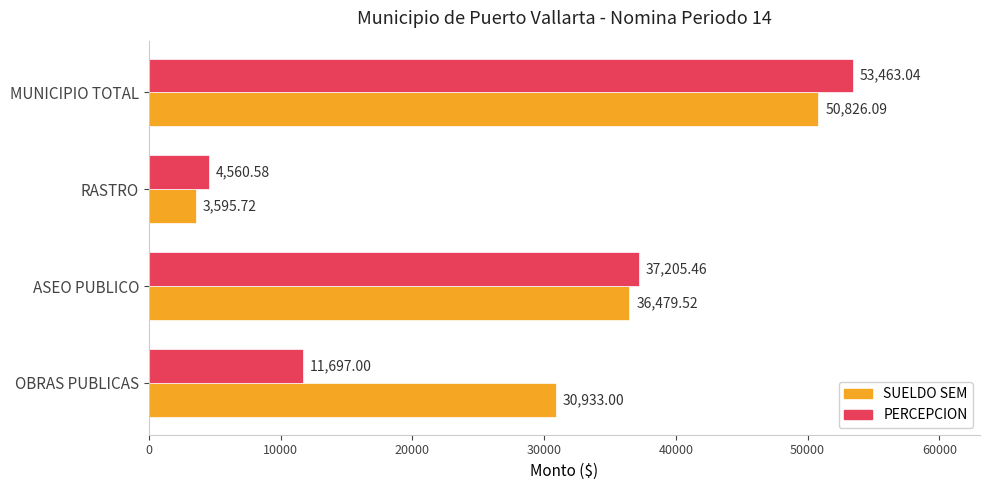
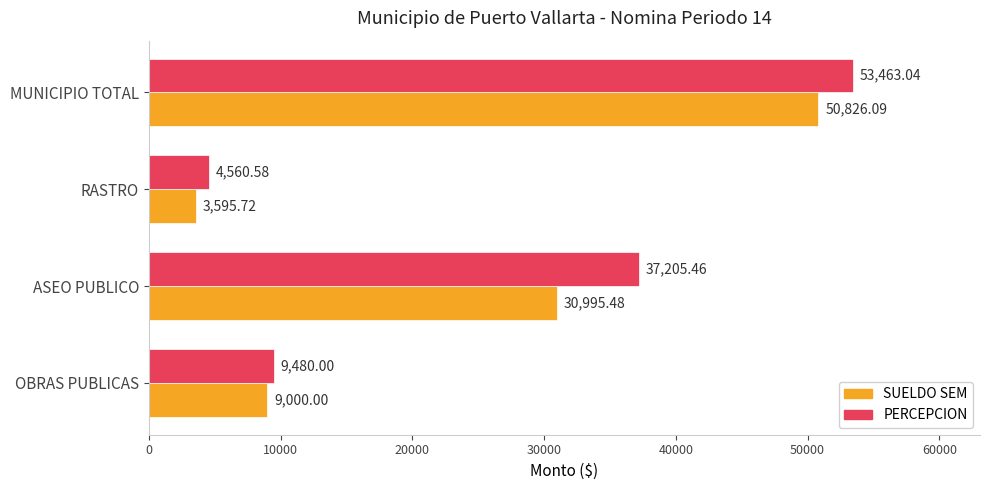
SUELDO SEM, ASEO PUBLICO: 36,479.52 -> 30,995.48
PERCEPCION, OBRAS PUBLICAS: 11,697.00 -> 9,480.00
SUELDO SEM, OBRAS PUBLICAS: 30,933.00 -> 9,000.00
